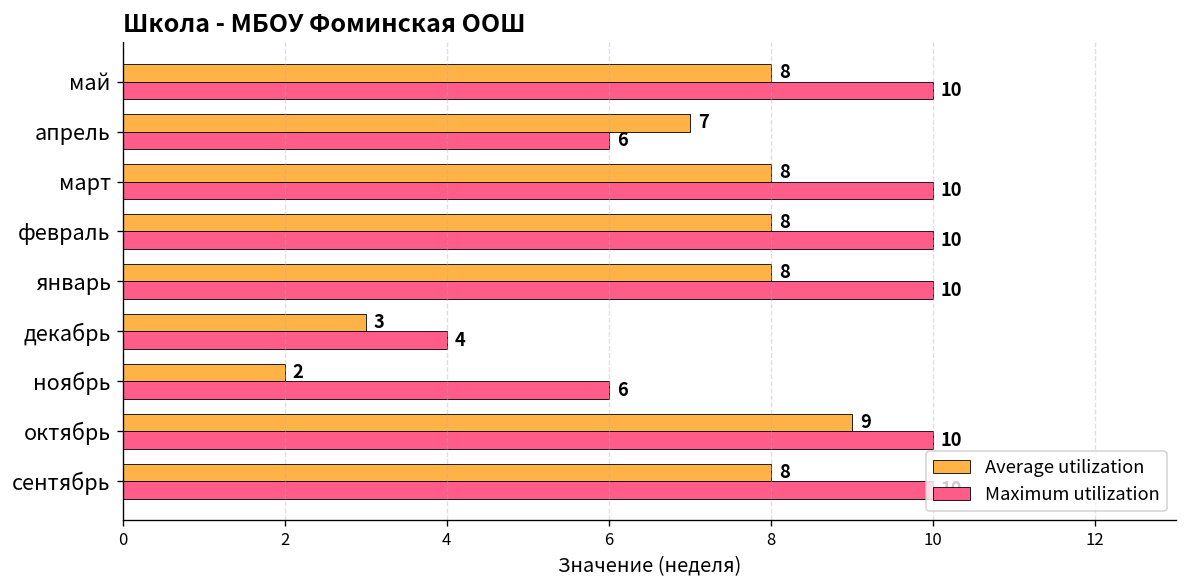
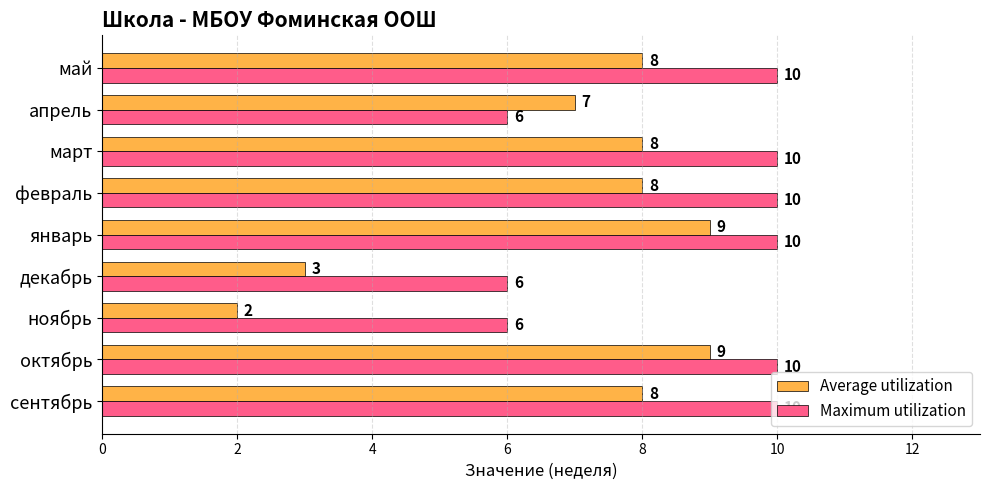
Average utilization, январь: 8 -> 9
Maximum utilization, декабрь: 4 -> 6
